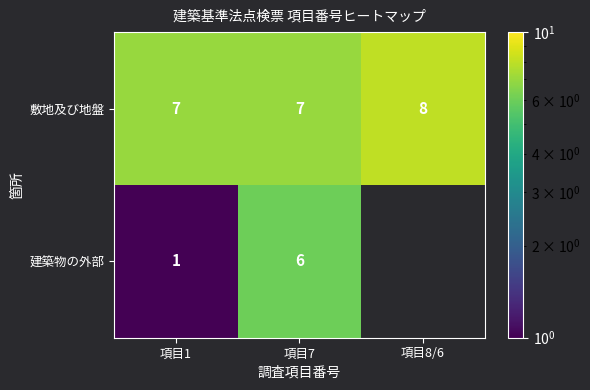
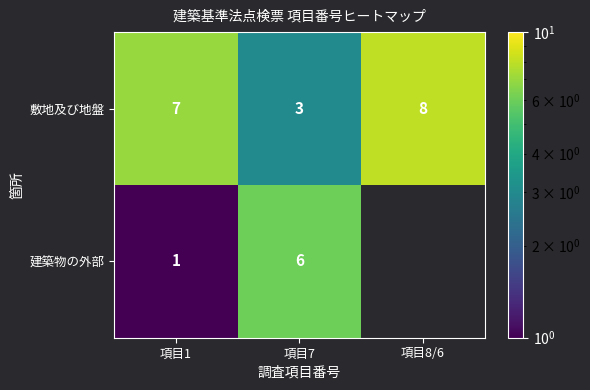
敷地及び地盤, 項目7: 7 -> 3
